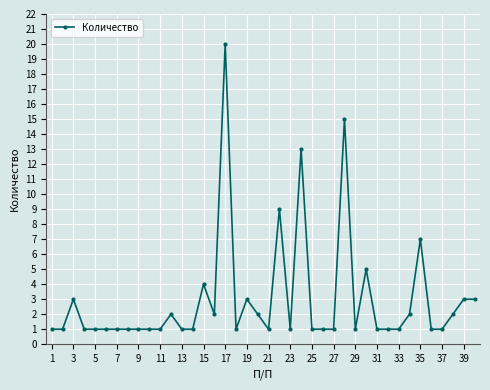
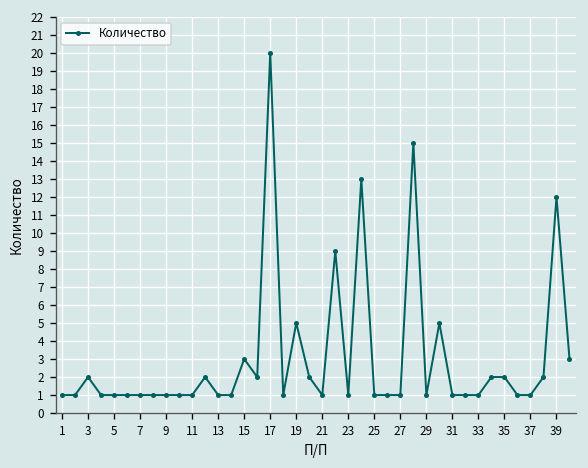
3: 3 -> 2
15: 4 -> 3
19: 3 -> 5
35: 7 -> 2
39: 3 -> 12
